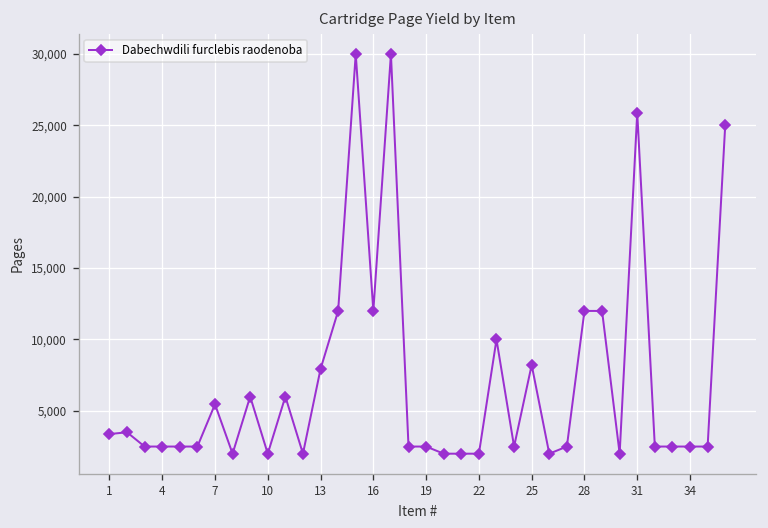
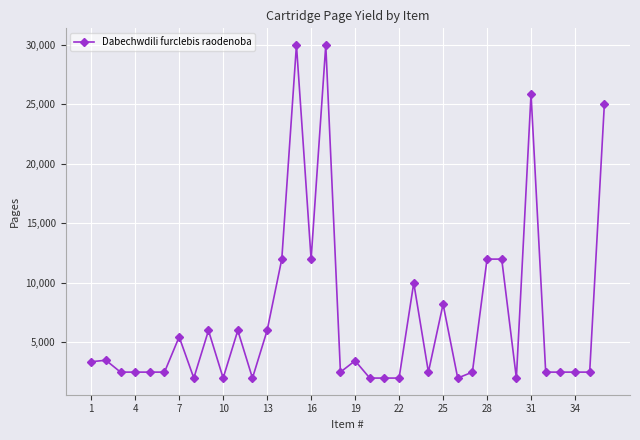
13: 7,900 -> 6,000
19: 2,500 -> 3,500
